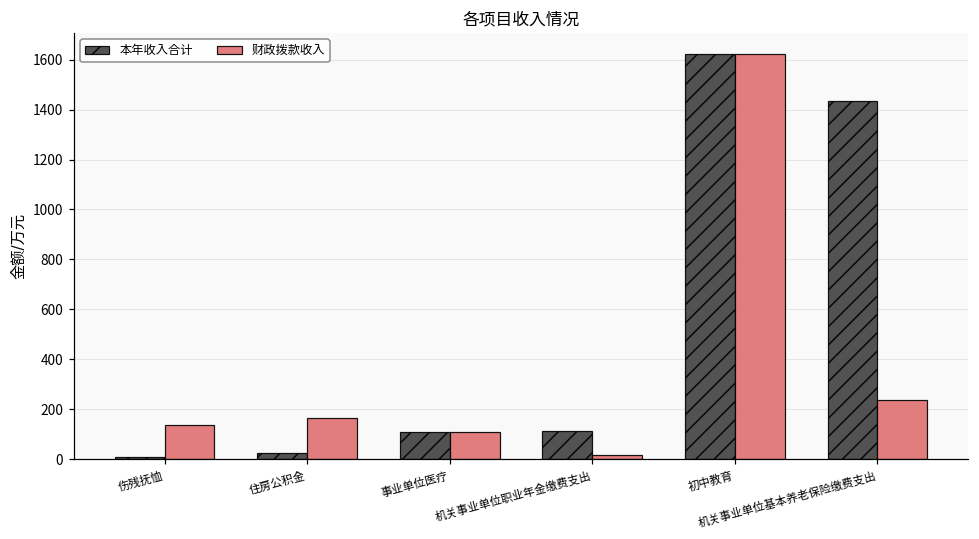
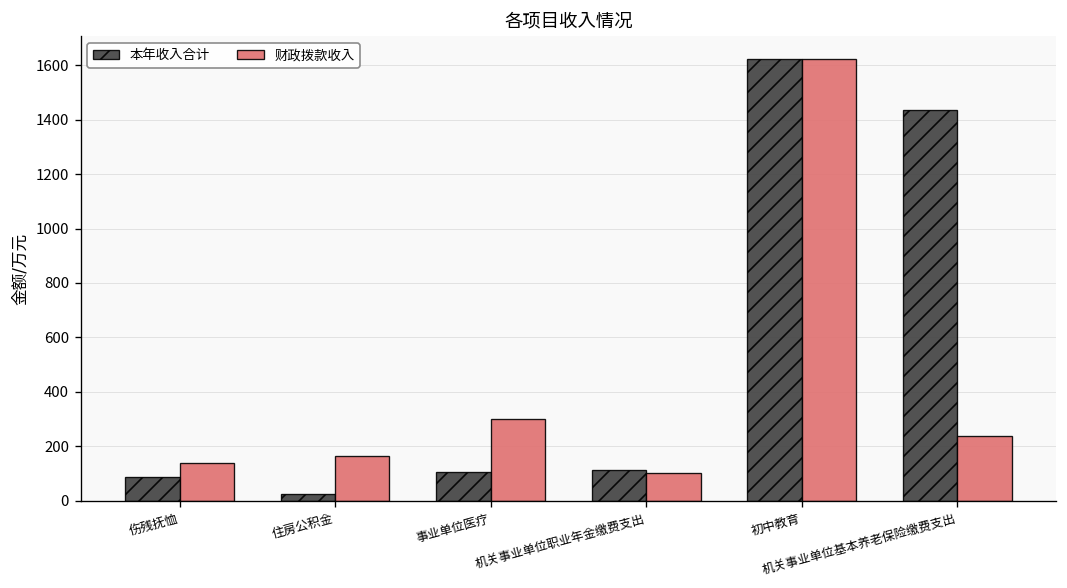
本年收入合计, 伤残抚恤: 10 -> 90
财政拨款收入, 事业单位医疗: 110 -> 300
财政拨款收入, 机关事业单位职业年金缴费支出: 10 -> 100
